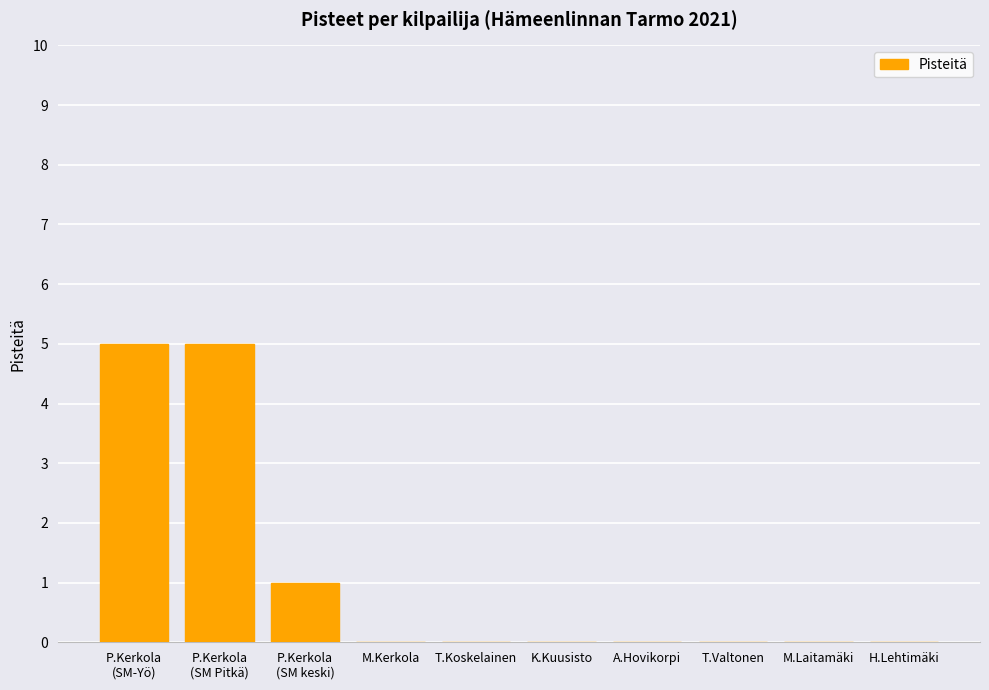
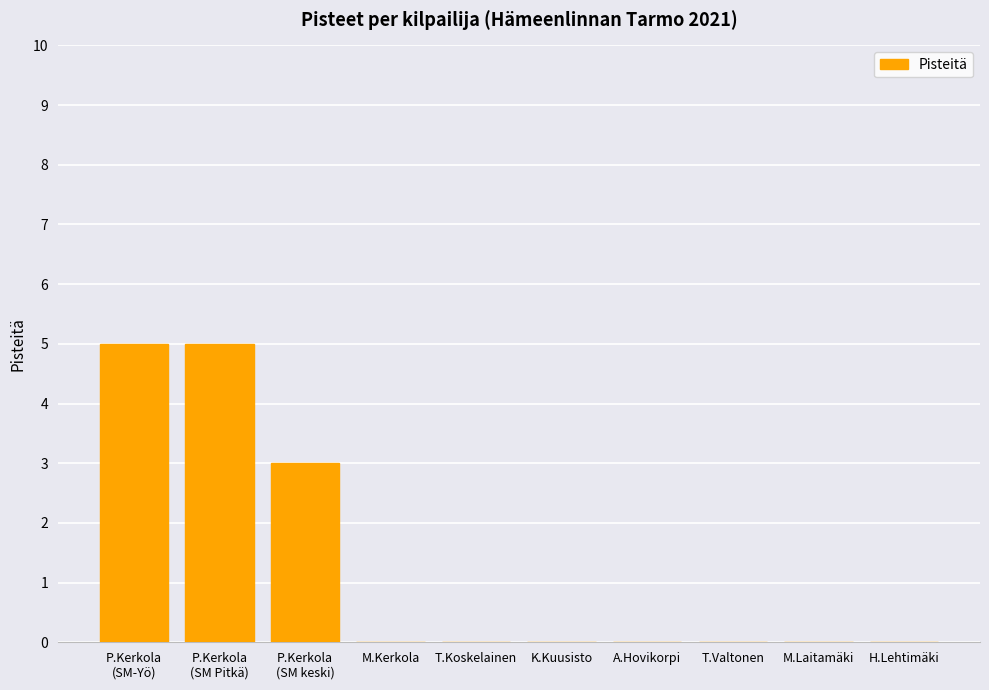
P.Kerkola (SM keski): 1 -> 3
